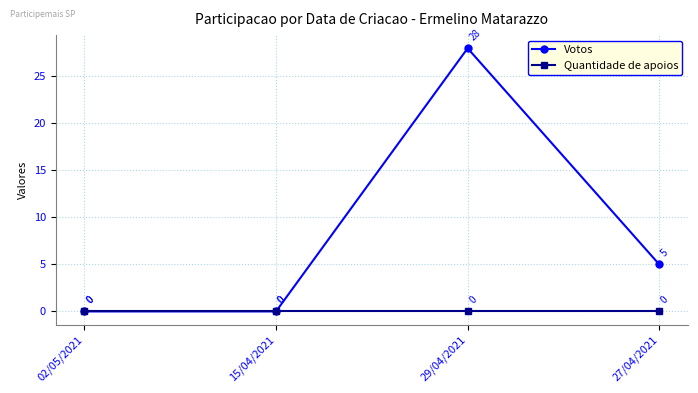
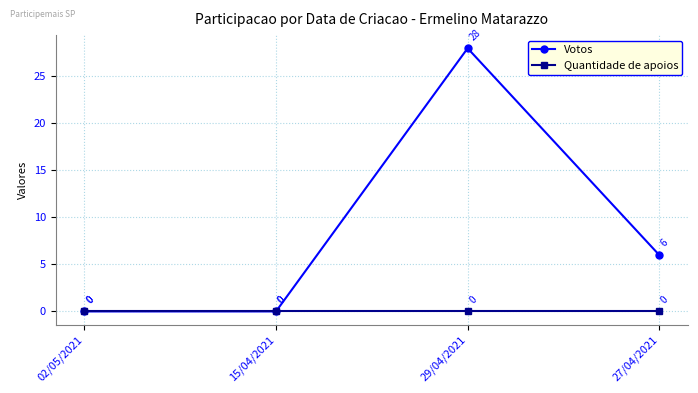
Votos, 27/04/2021: 5 -> 6
